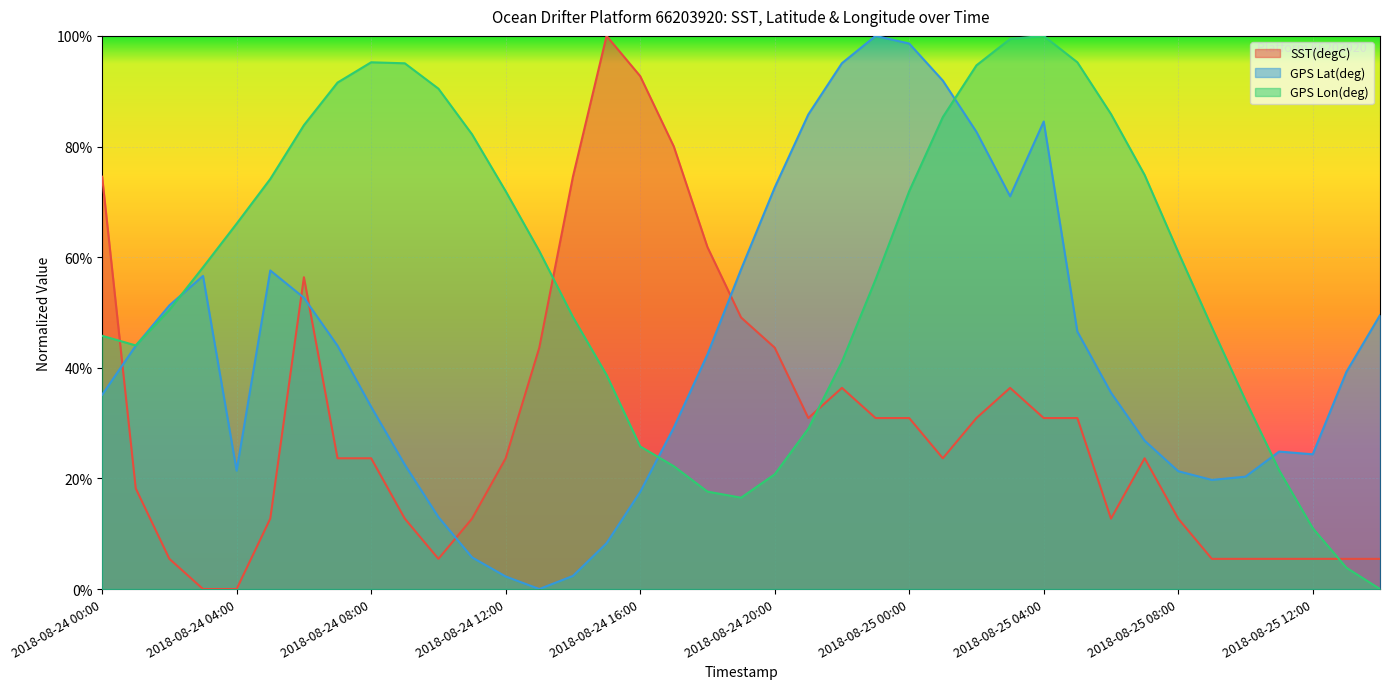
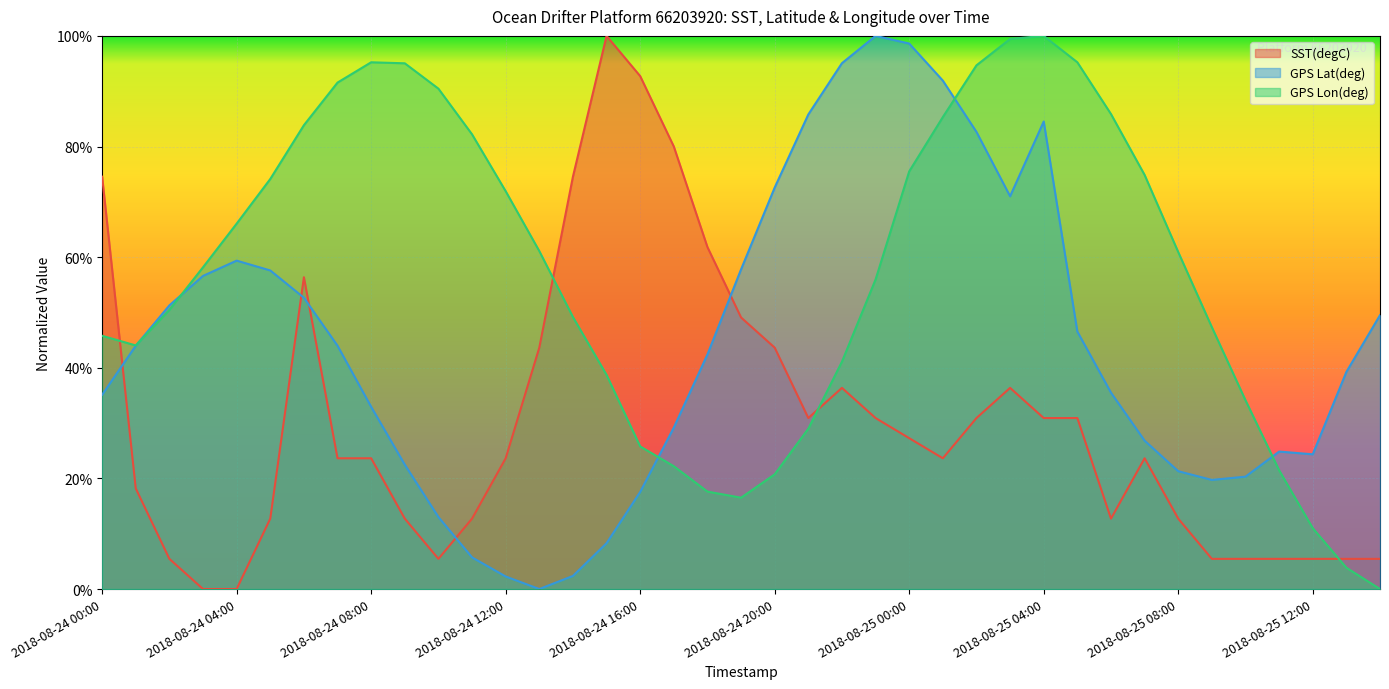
GPS Lat(deg), 2018-08-24 04:00: 21% -> 59%
SST(degC), 2018-08-25 00:00: 31% -> 27%
GPS Lon(deg), 2018-08-25 00:00: 72% -> 76%
